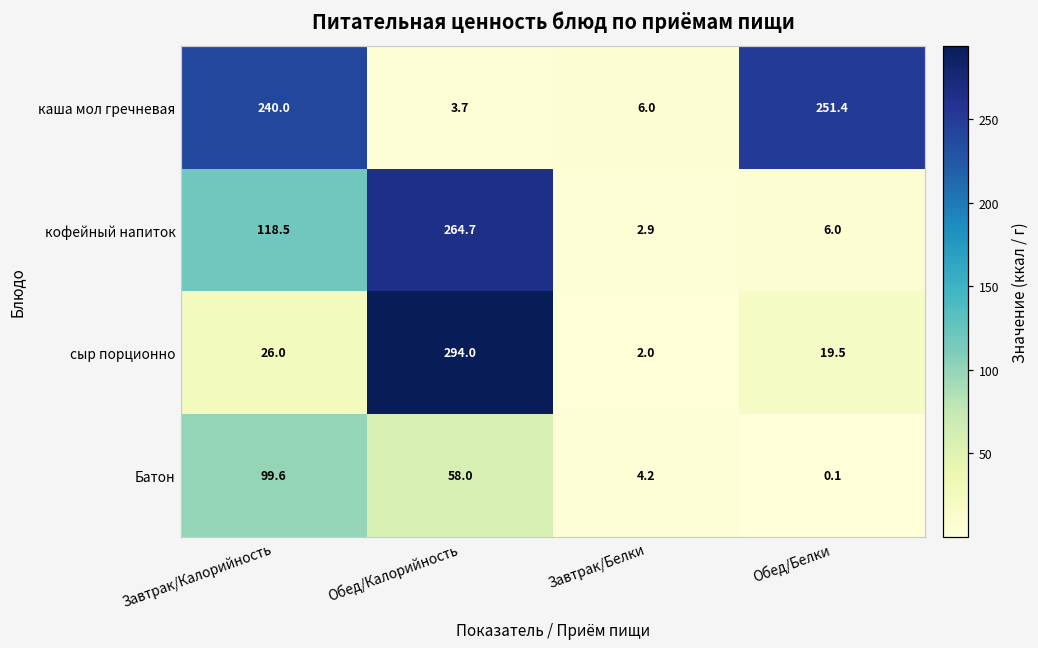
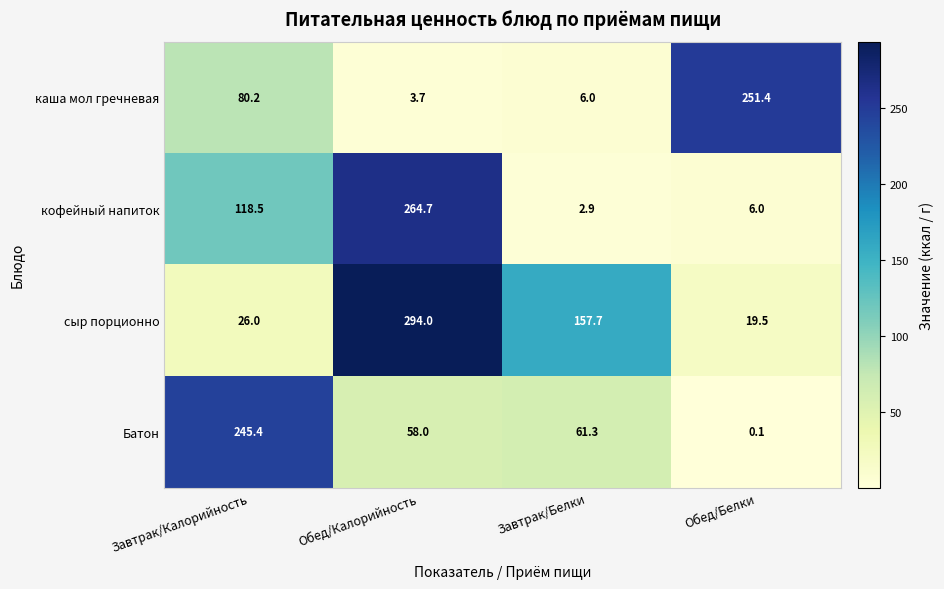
каша мол гречневая, Завтрак/Калорийность: 240.0 -> 80.2
сыр порционно, Завтрак/Белки: 2.0 -> 157.7
Батон, Завтрак/Калорийность: 99.6 -> 245.4
Батон, Завтрак/Белки: 4.2 -> 61.3
